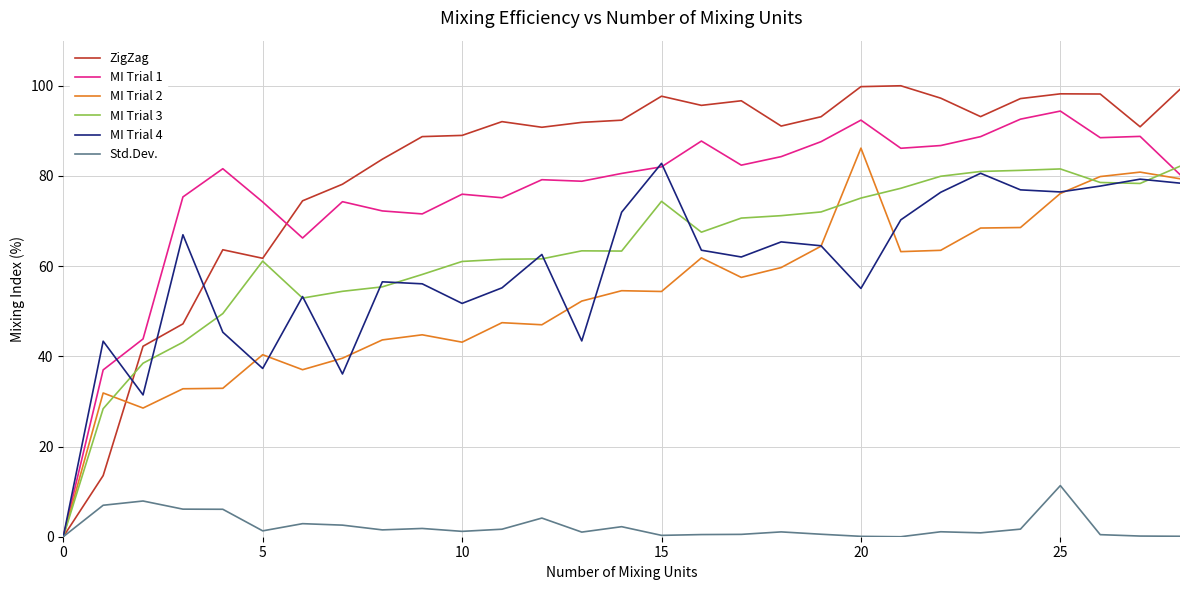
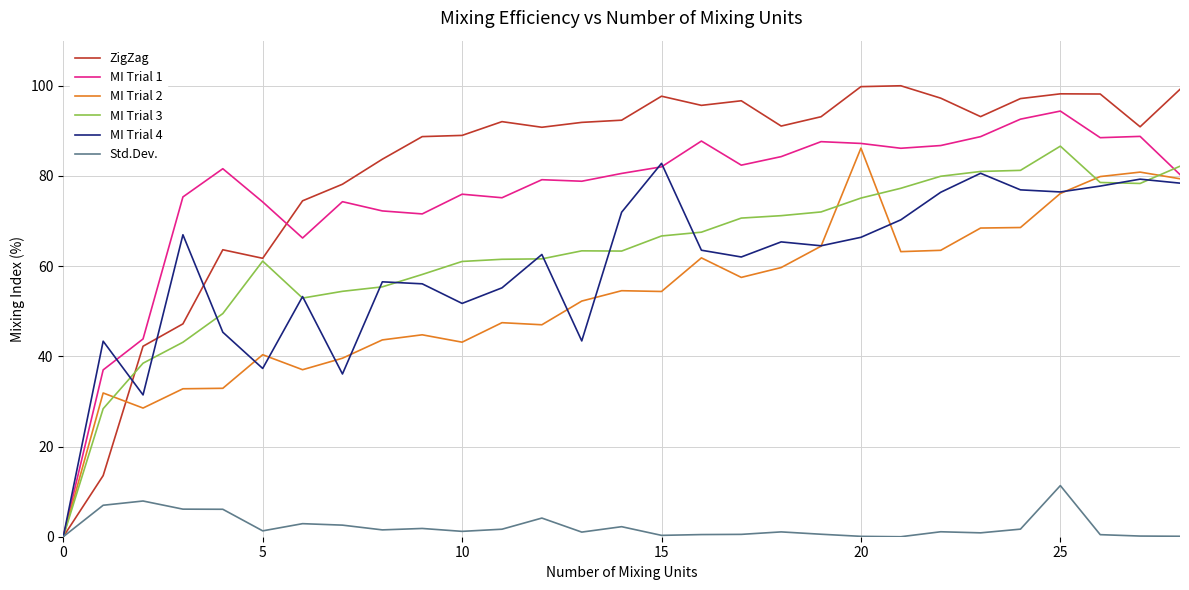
MI Trial 3, 15: 74 -> 67
MI Trial 1, 20: 92 -> 87
MI Trial 4, 20: 55 -> 66
MI Trial 3, 25: 82 -> 87
